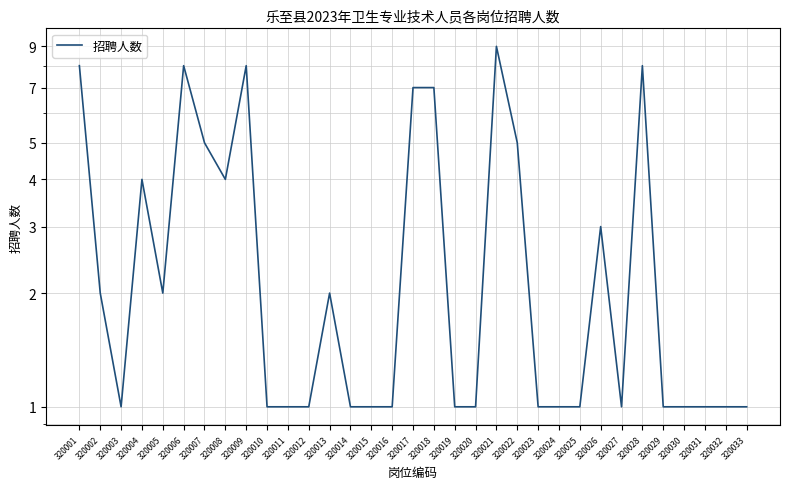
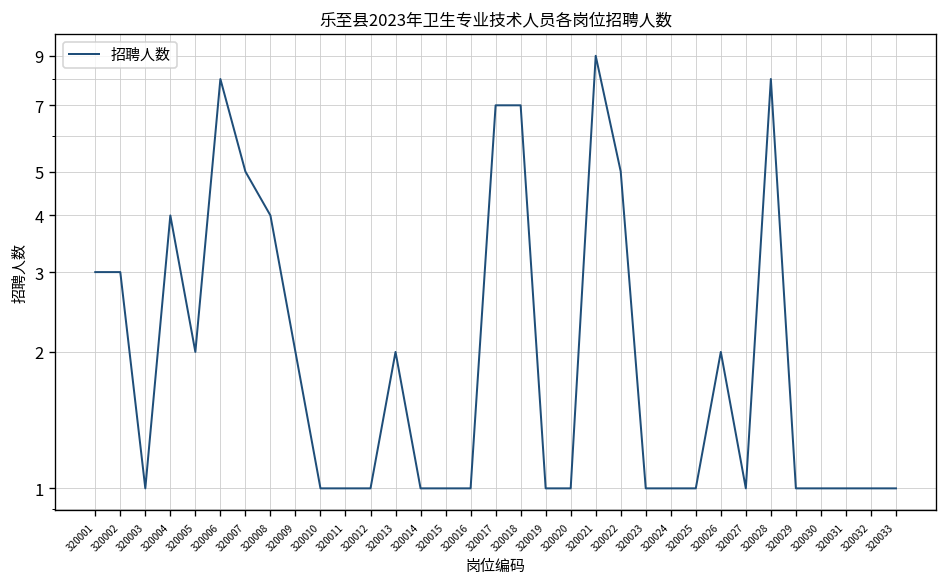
320001: 8 -> 3
320002: 2 -> 3
320009: 8 -> 2
320026: 3 -> 2
